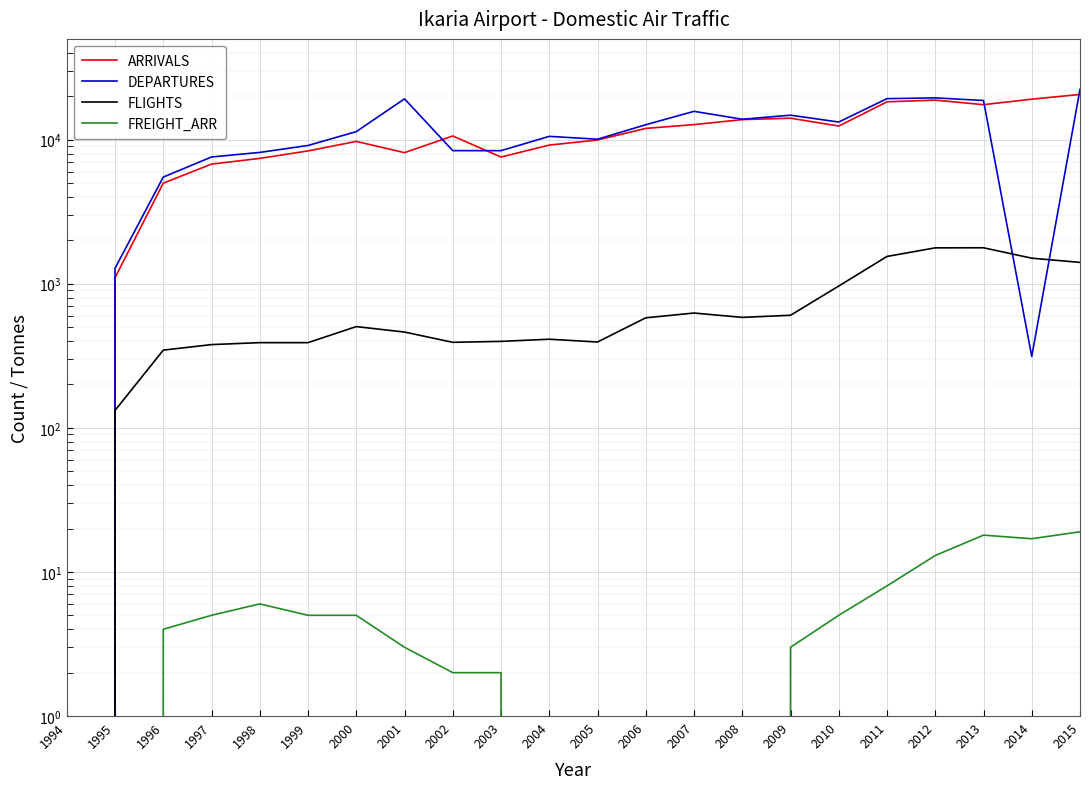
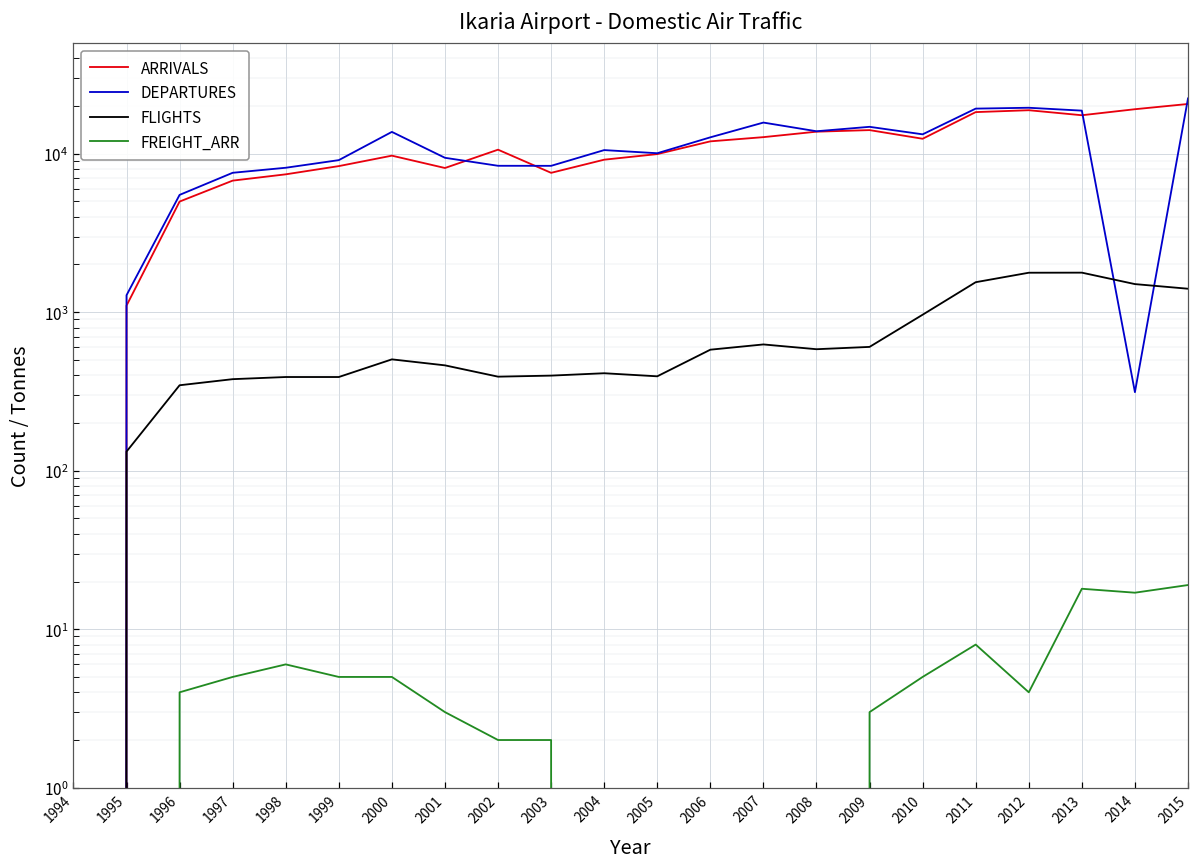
DEPARTURES, 2000: 11000 -> 14000
DEPARTURES, 2001: 19000 -> 9000
FREIGHT_ARR, 2012: 13 -> 4
